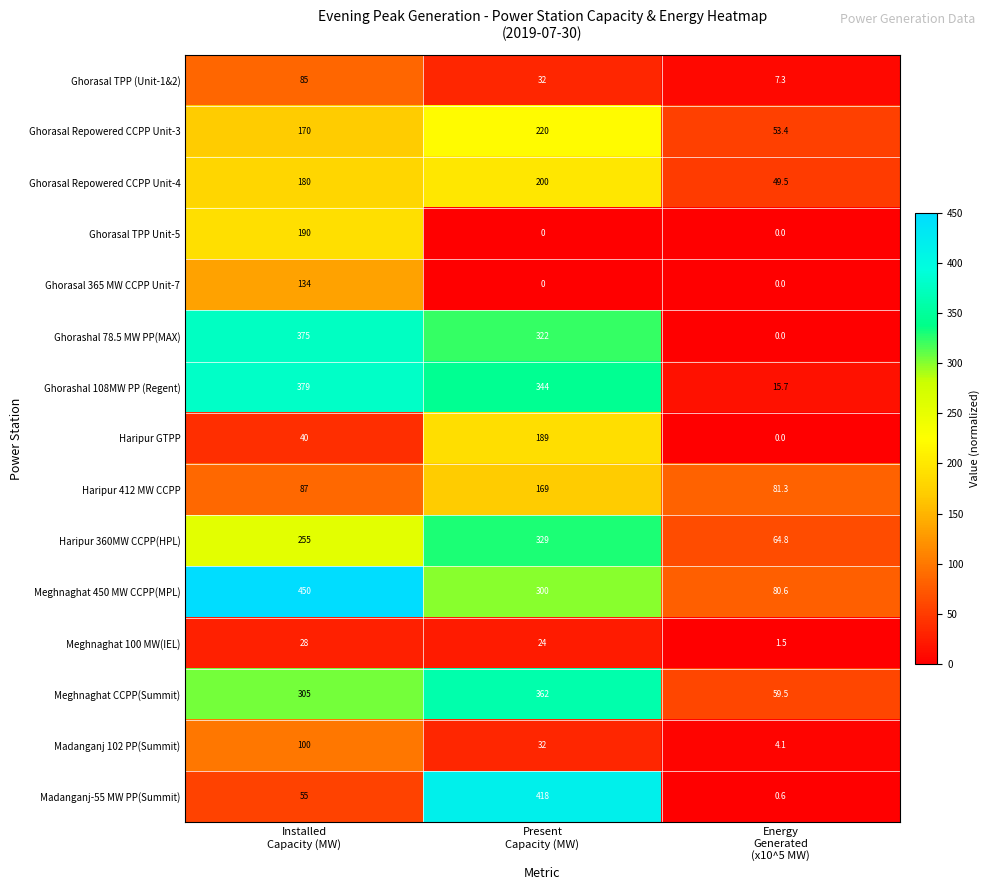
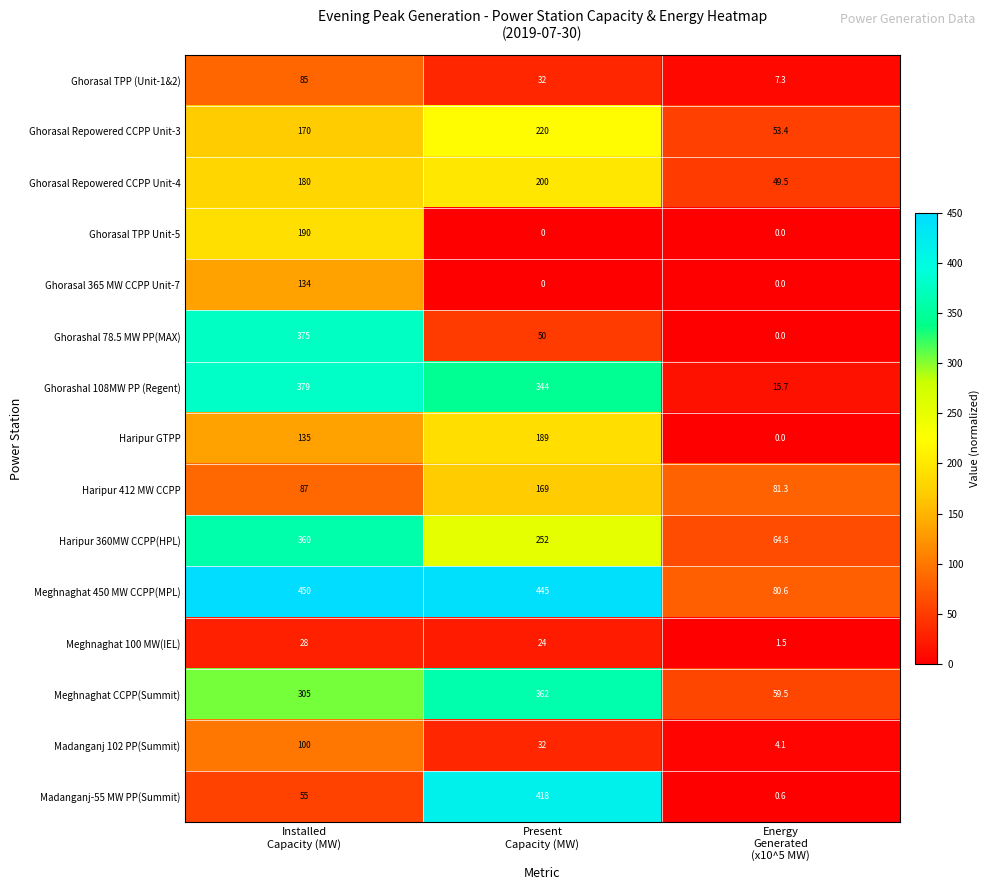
Ghorashal 78.5 MW PP(MAX), Present Capacity (MW): 322 -> 50
Haripur GTPP, Installed Capacity (MW): 40 -> 135
Haripur 360MW CCPP(HPL), Installed Capacity (MW): 255 -> 360
Haripur 360MW CCPP(HPL), Present Capacity (MW): 329 -> 252
Meghnaghat 450 MW CCPP(MPL), Present Capacity (MW): 300 -> 445
